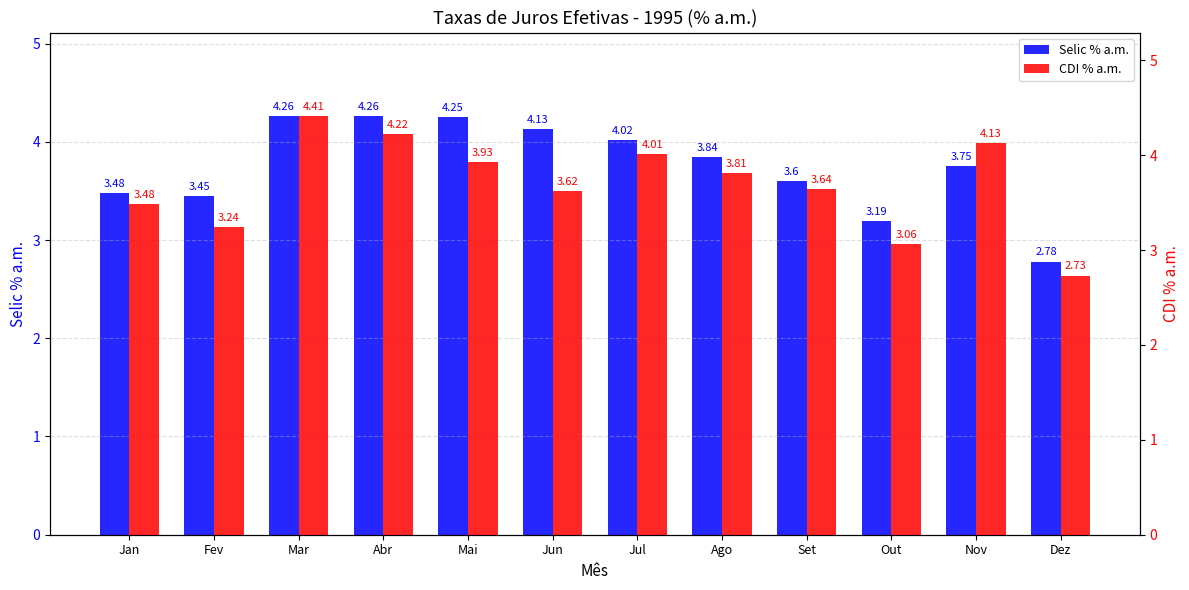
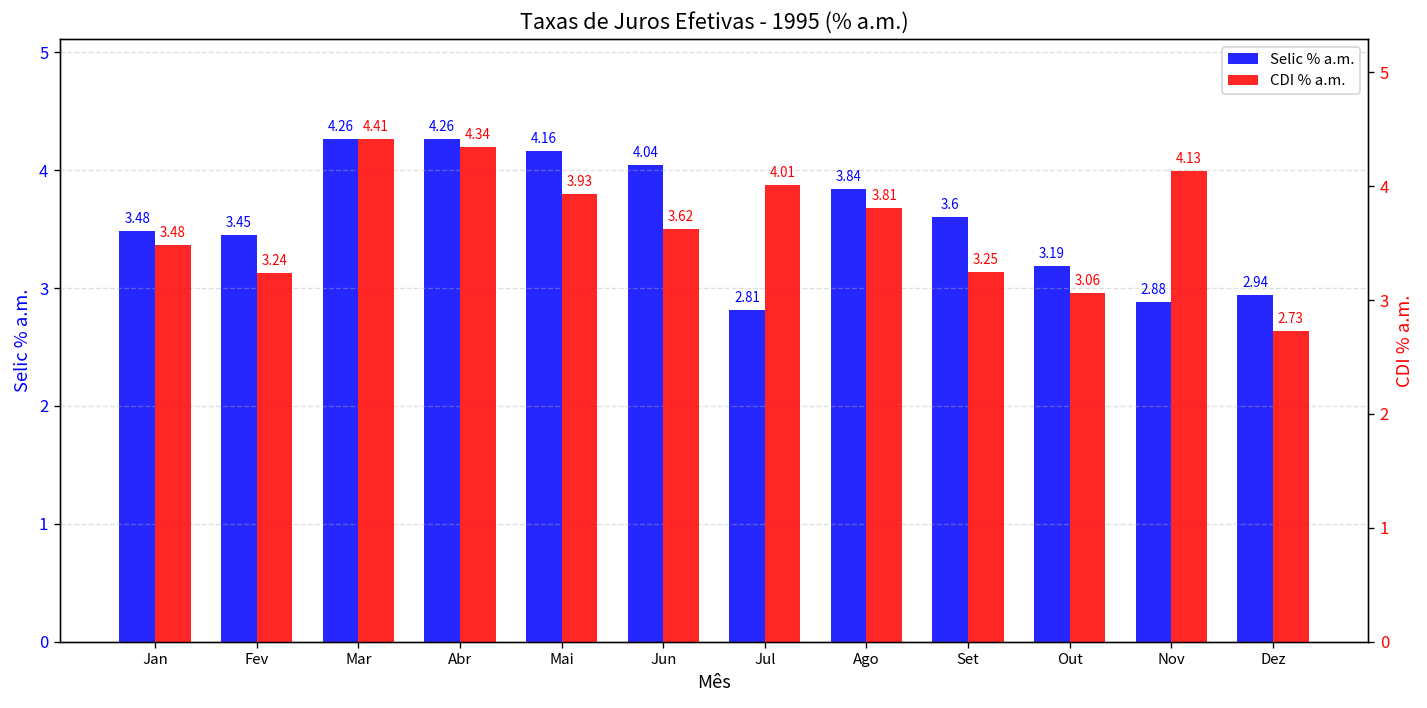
Selic % a.m., Mai: 4.25 -> 4.16
Selic % a.m., Jun: 4.13 -> 4.04
Selic % a.m., Jul: 4.02 -> 2.81
Selic % a.m., Nov: 3.75 -> 2.88
Selic % a.m., Dez: 2.78 -> 2.94
CDI % a.m., Abr: 4.22 -> 4.34
CDI % a.m., Set: 3.64 -> 3.25
